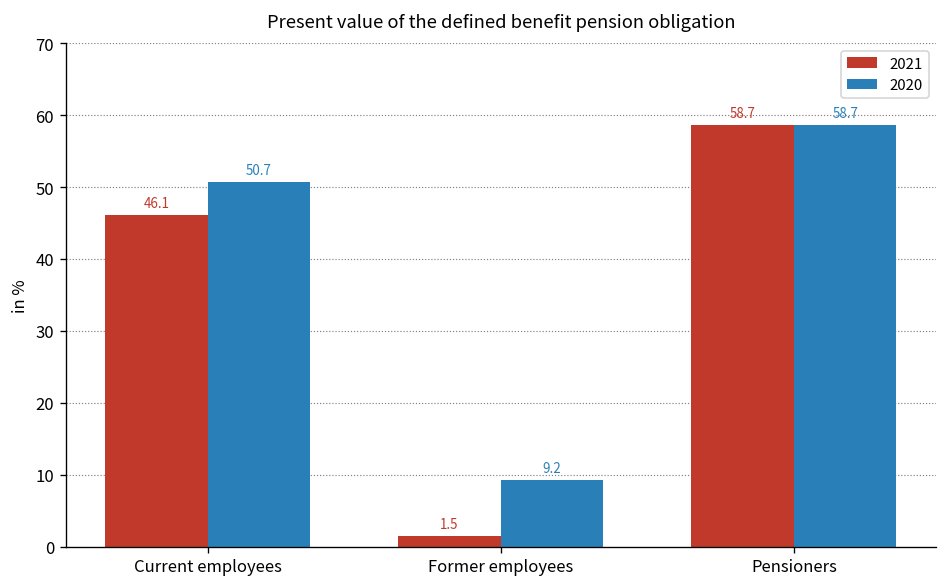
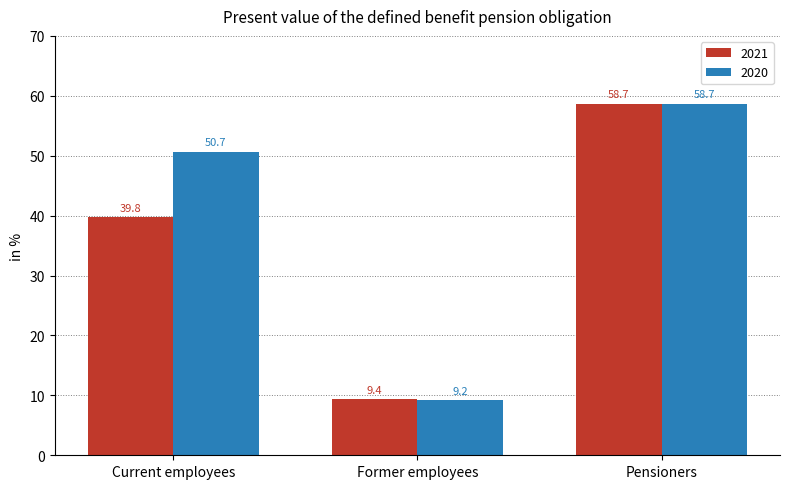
2021, Current employees: 46.1 -> 39.8
2021, Former employees: 1.5 -> 9.4
